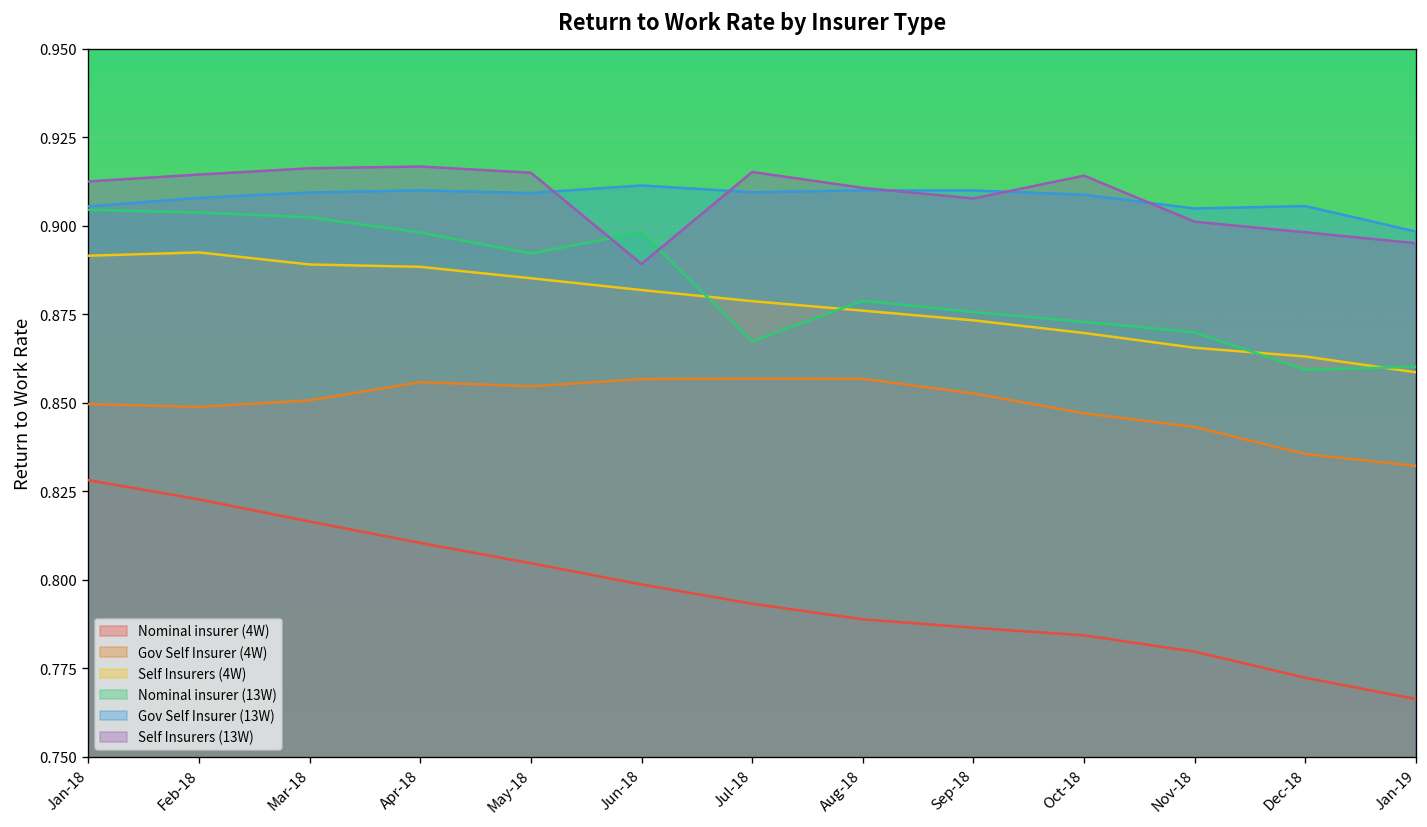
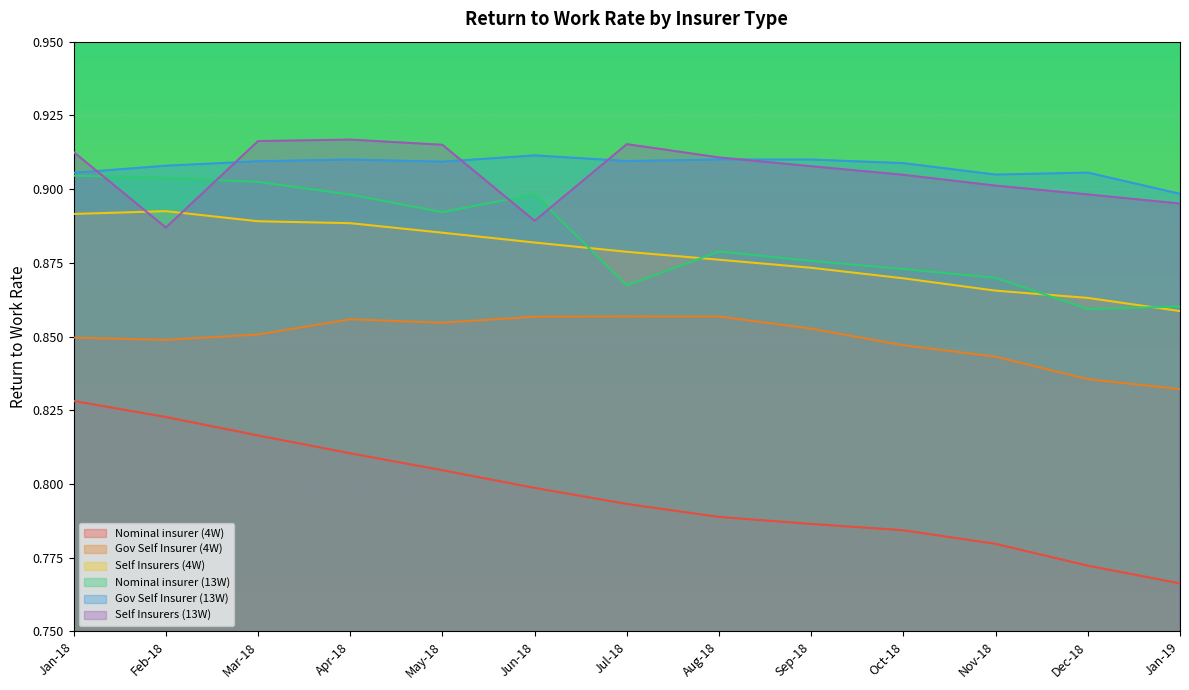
Self Insurers (13W), Feb-18: 0.915 -> 0.887
Self Insurers (13W), Oct-18: 0.914 -> 0.905
